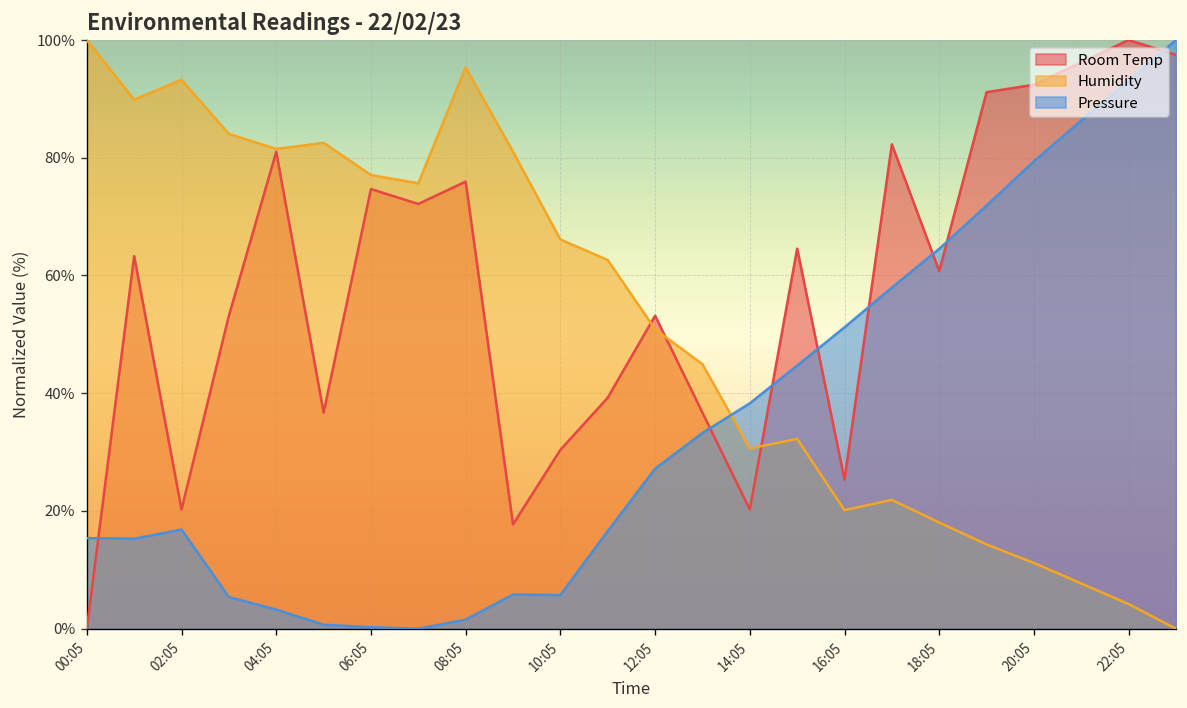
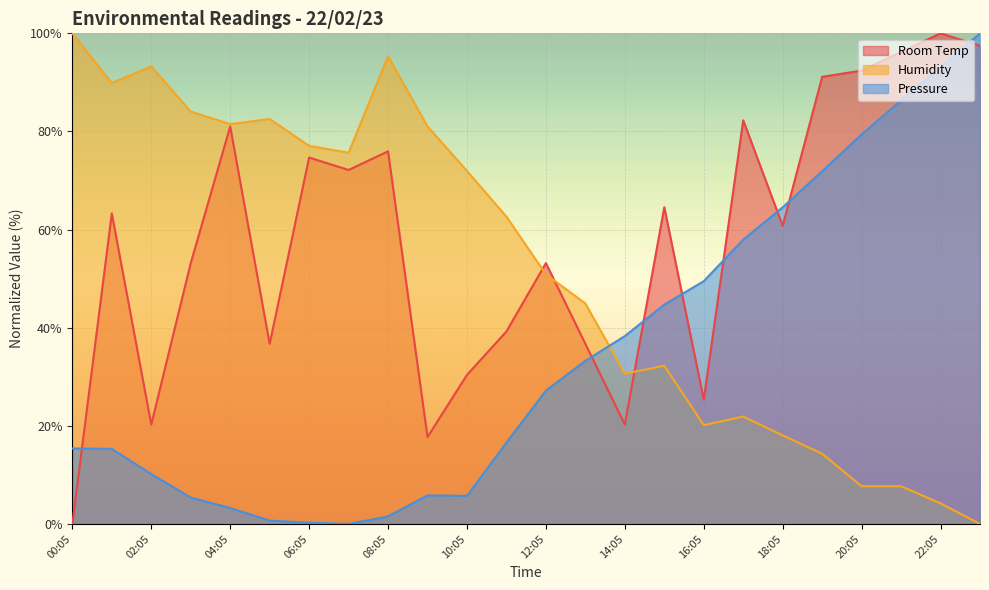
Pressure, 02:05: 17% -> 10%
Humidity, 10:05: 66% -> 72%
Pressure, 16:05: 51% -> 49%
Humidity, 20:05: 11% -> 8%
